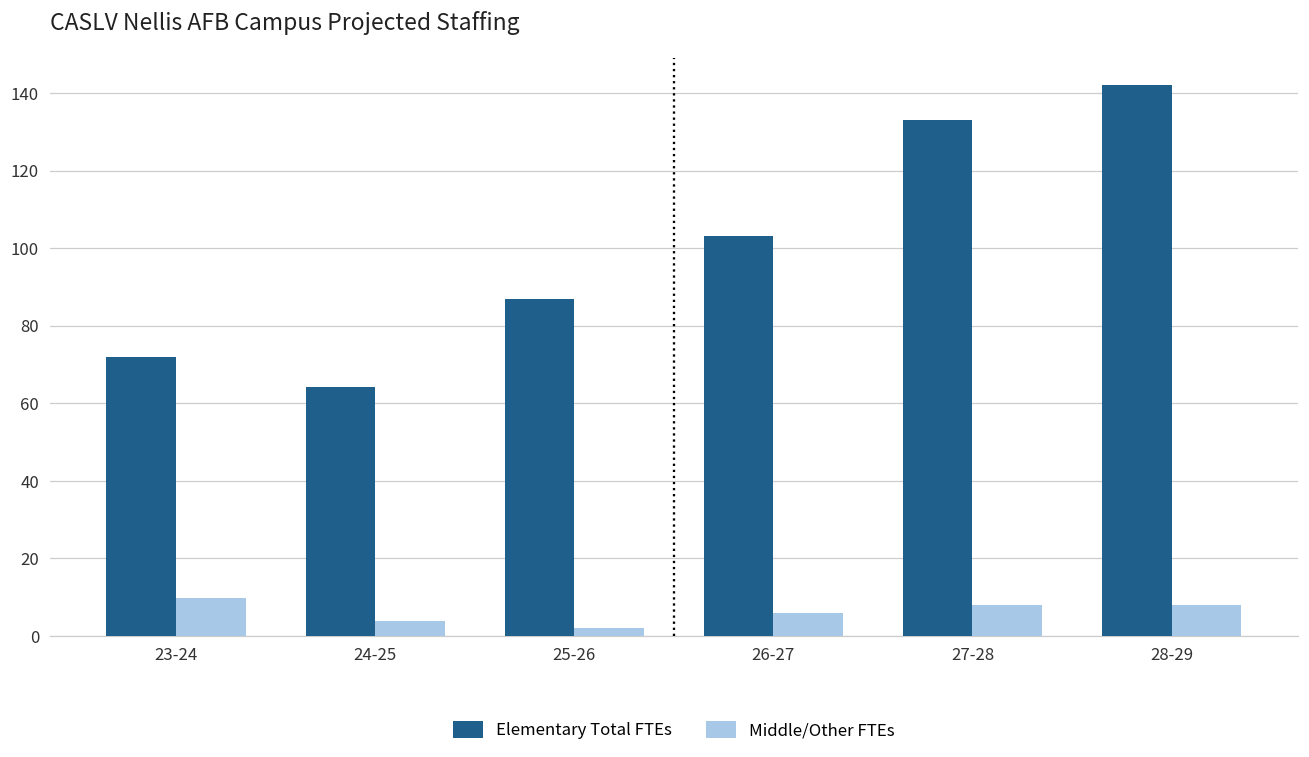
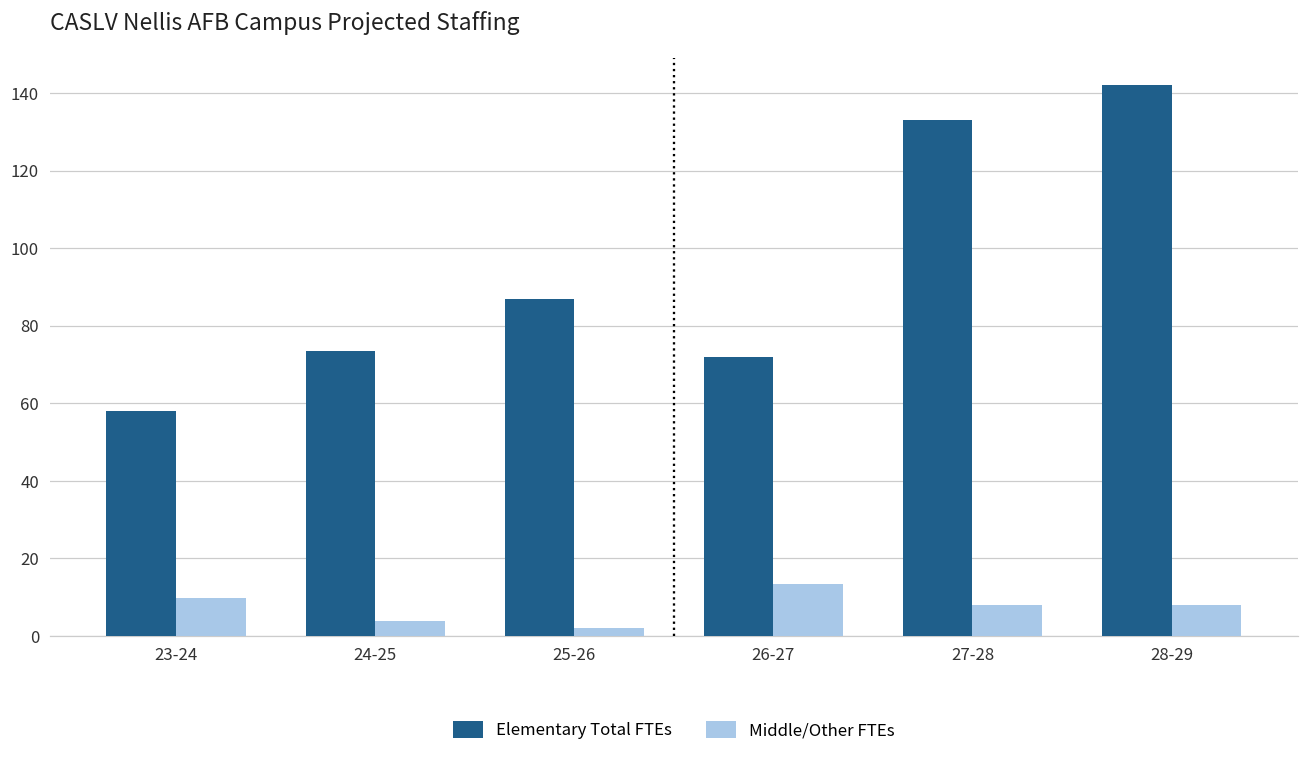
Elementary Total FTEs, 23-24: 72 -> 58
Elementary Total FTEs, 24-25: 64 -> 74
Elementary Total FTEs, 26-27: 103 -> 72
Middle/Other FTEs, 26-27: 6 -> 13
